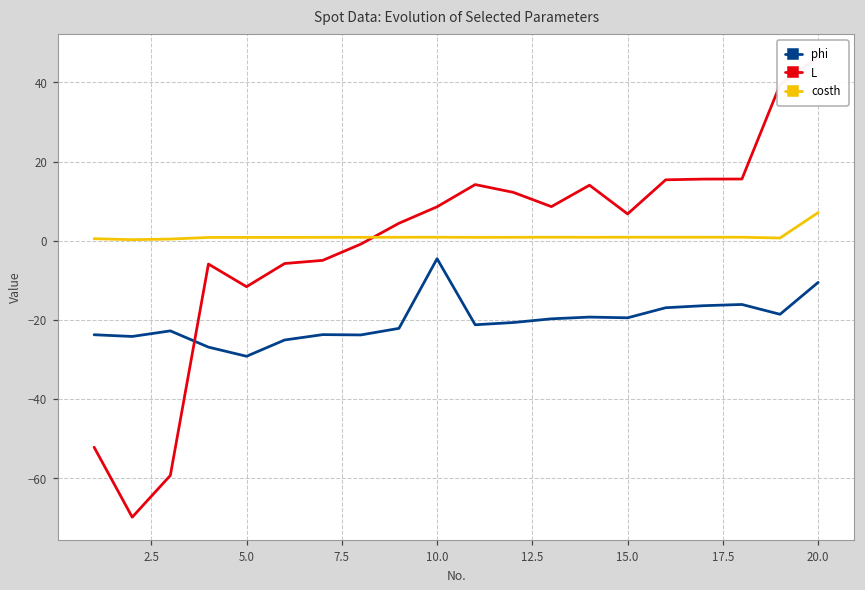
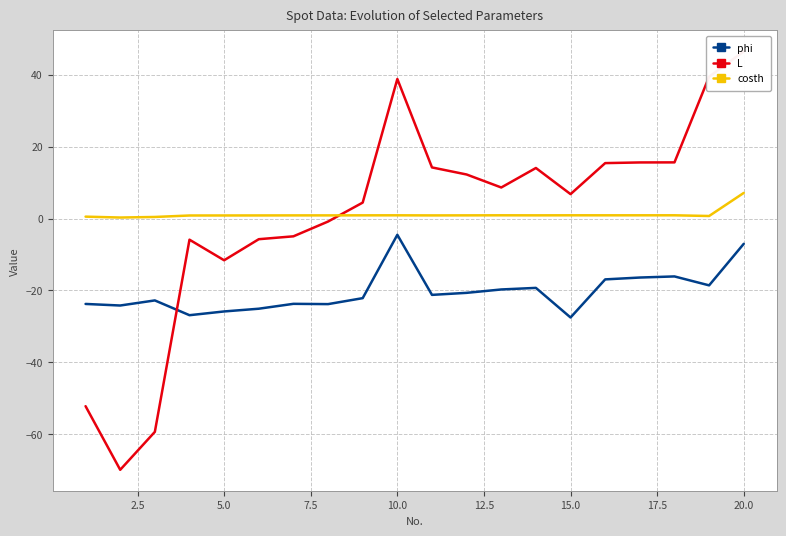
phi, 5.0: -29 -> -26
L, 10.0: 9 -> 39
phi, 15.0: -19 -> -27
phi, 20.0: -11 -> -7
